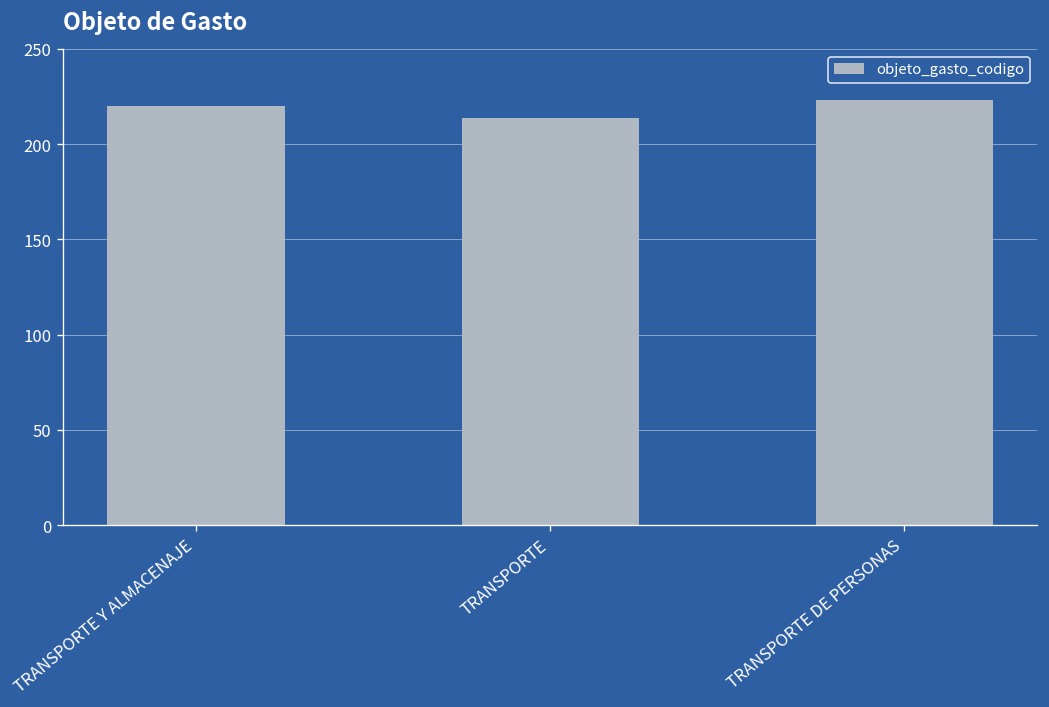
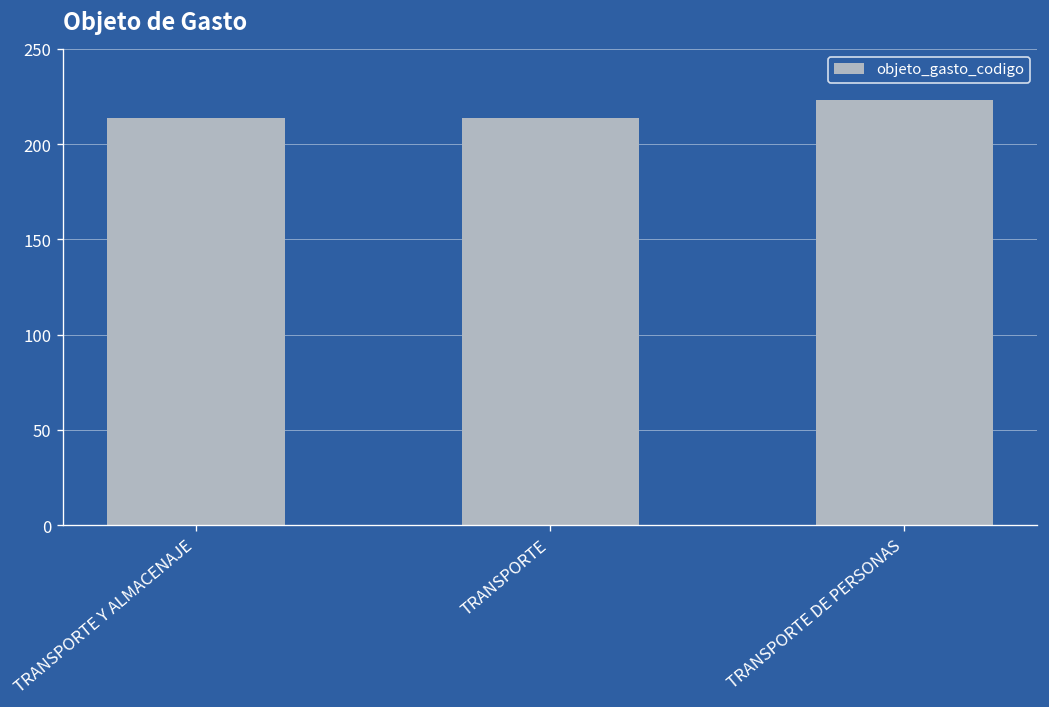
TRANSPORTE Y ALMACENAJE: 220 -> 214
